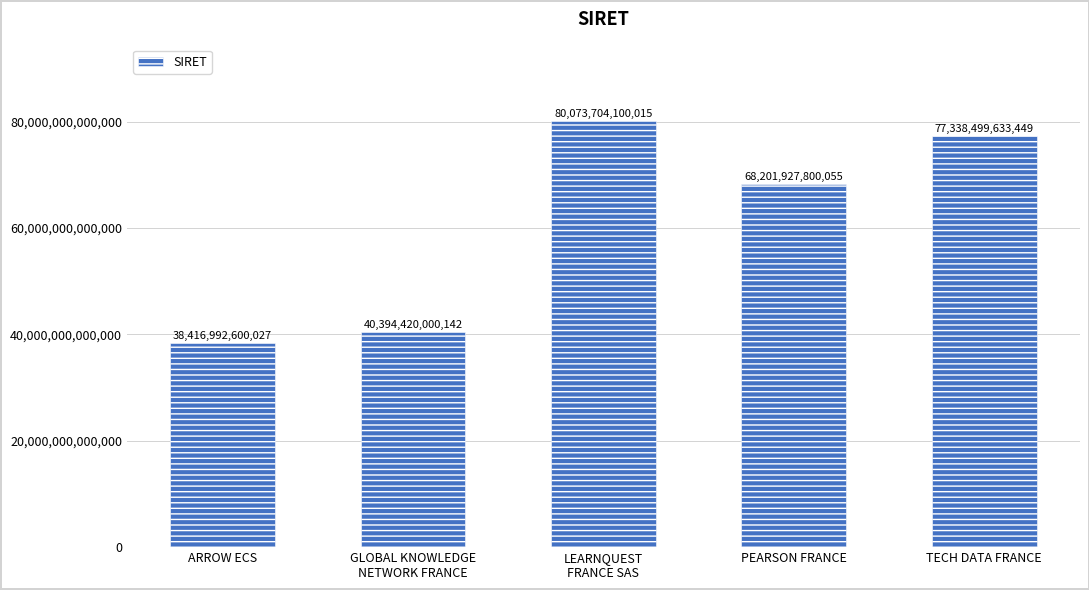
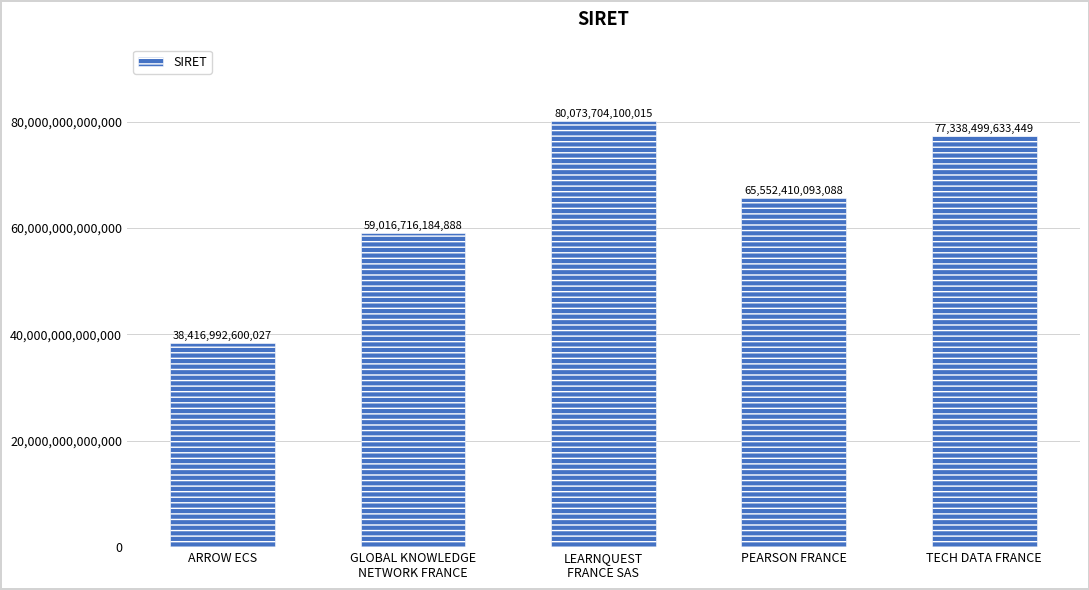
GLOBAL KNOWLEDGE NETWORK FRANCE: 40,394,420,000,142 -> 59,016,716,184,888
PEARSON FRANCE: 68,201,927,800,055 -> 65,552,410,093,088
